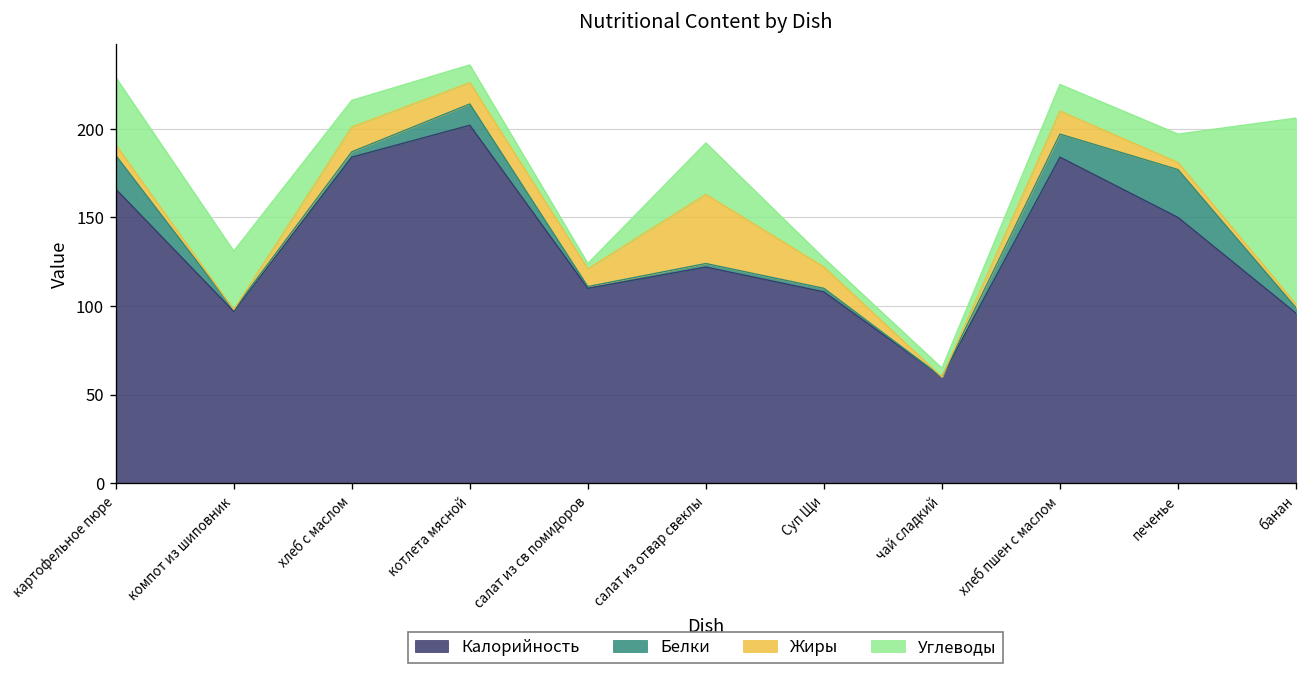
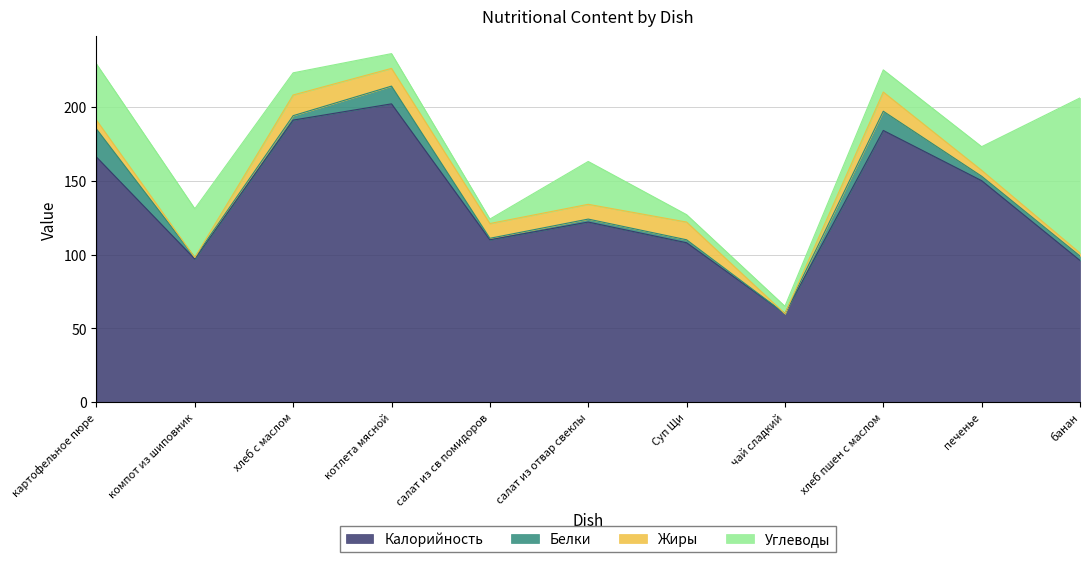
Калорийность, хлеб с маслом: 184 -> 191
Жиры, салат из отвар свеклы: 39 -> 10
Белки, печенье: 27 -> 3
